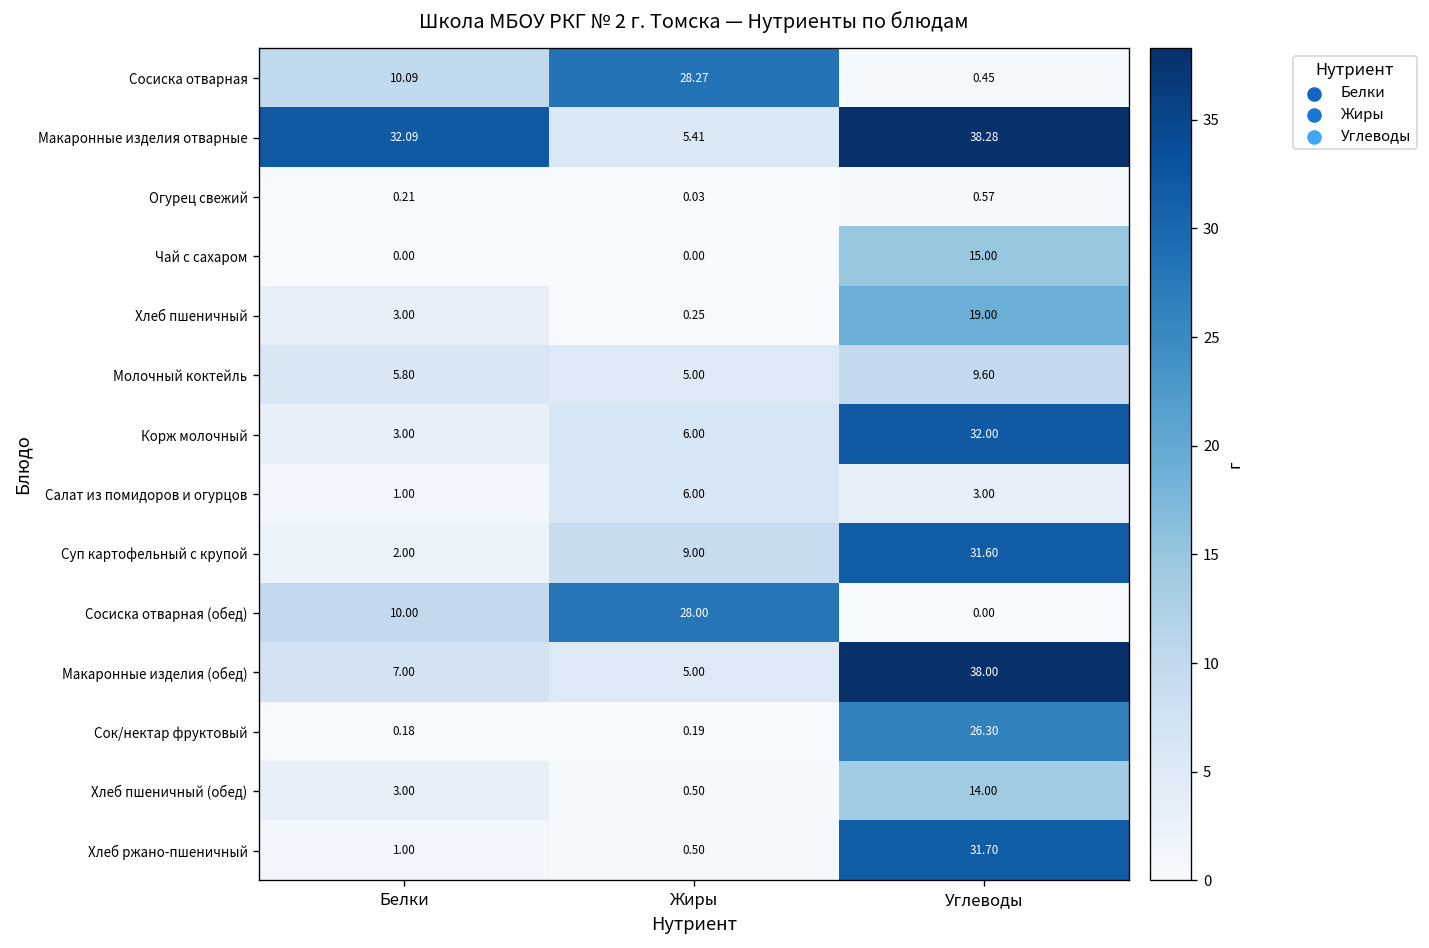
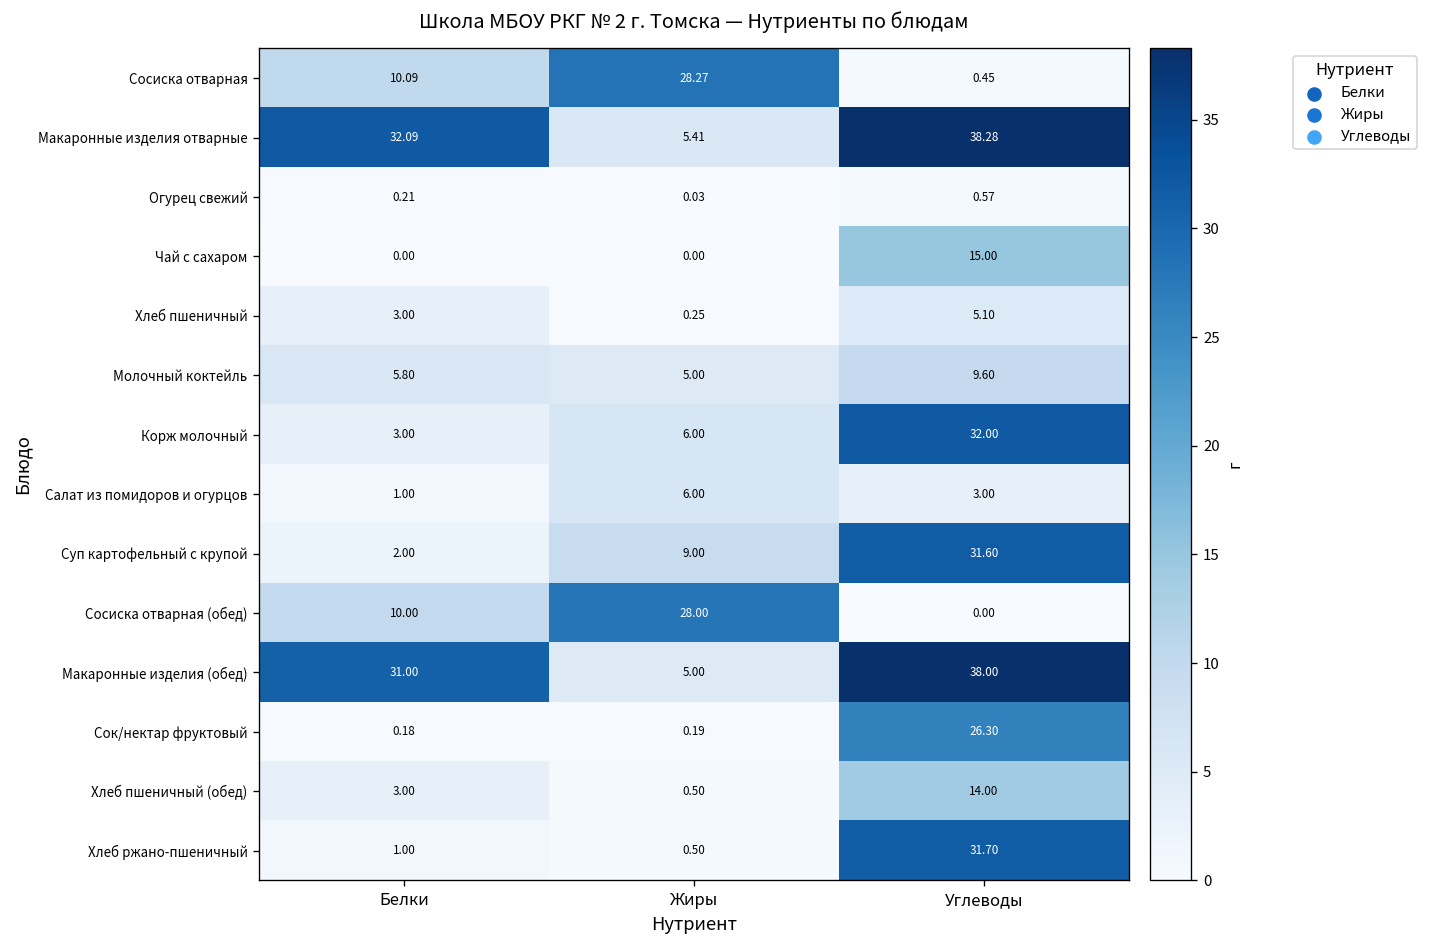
Хлеб пшеничный, Углеводы: 19.00 -> 5.10
Макаронные изделия (обед), Белки: 7.00 -> 31.00
